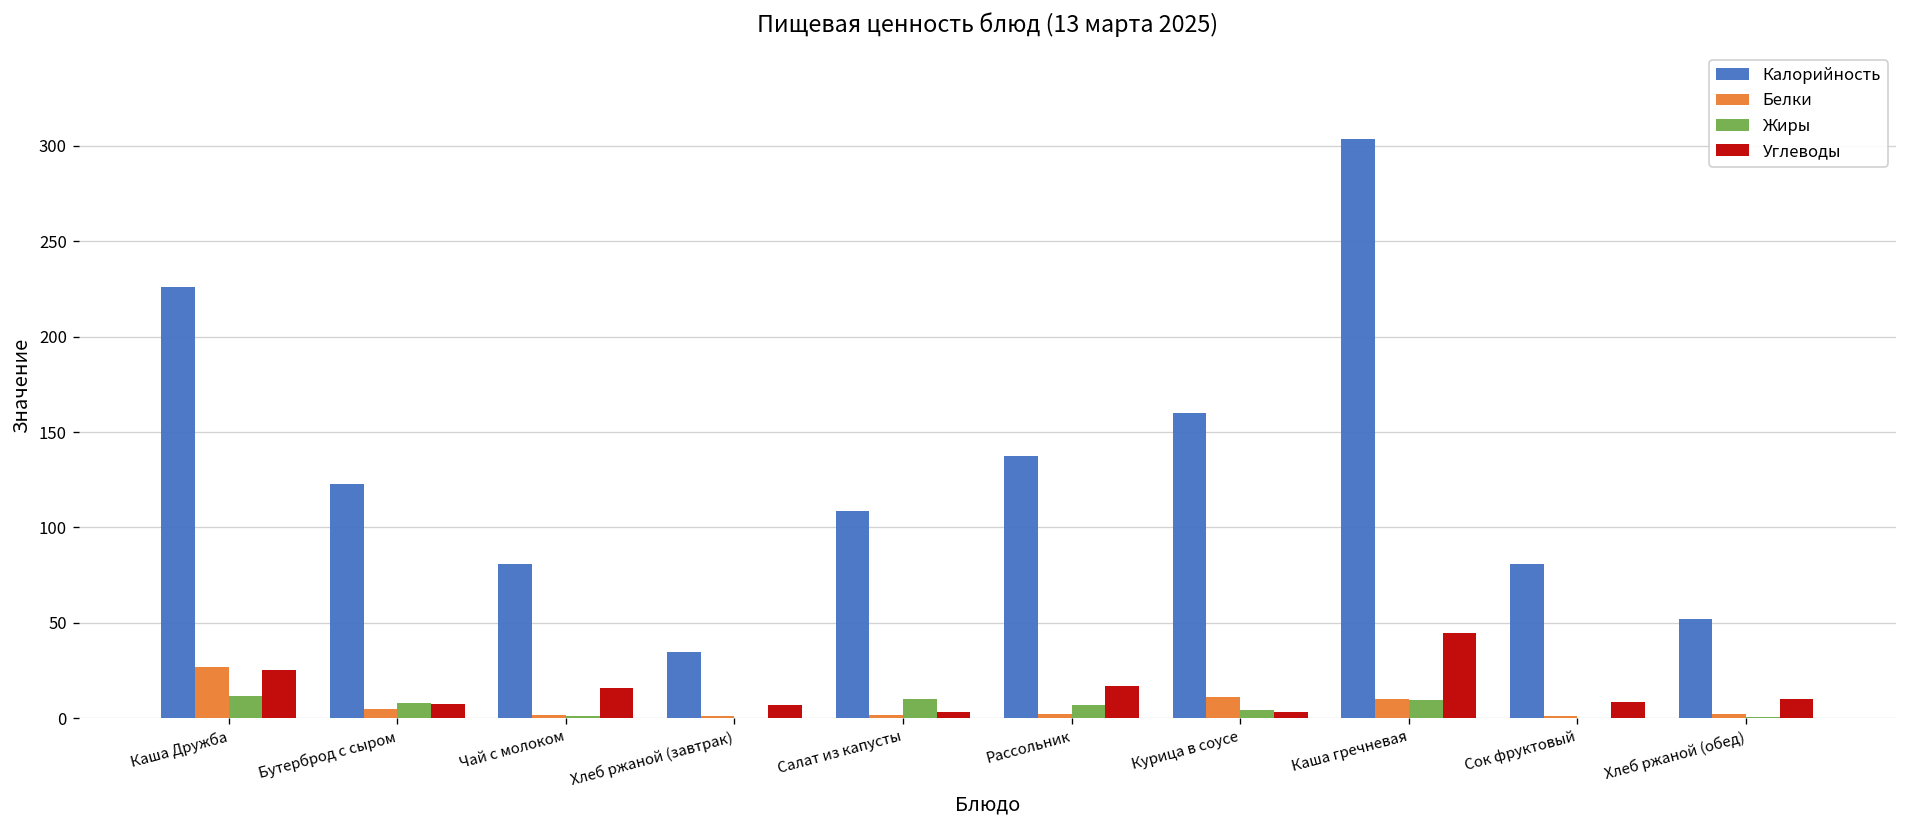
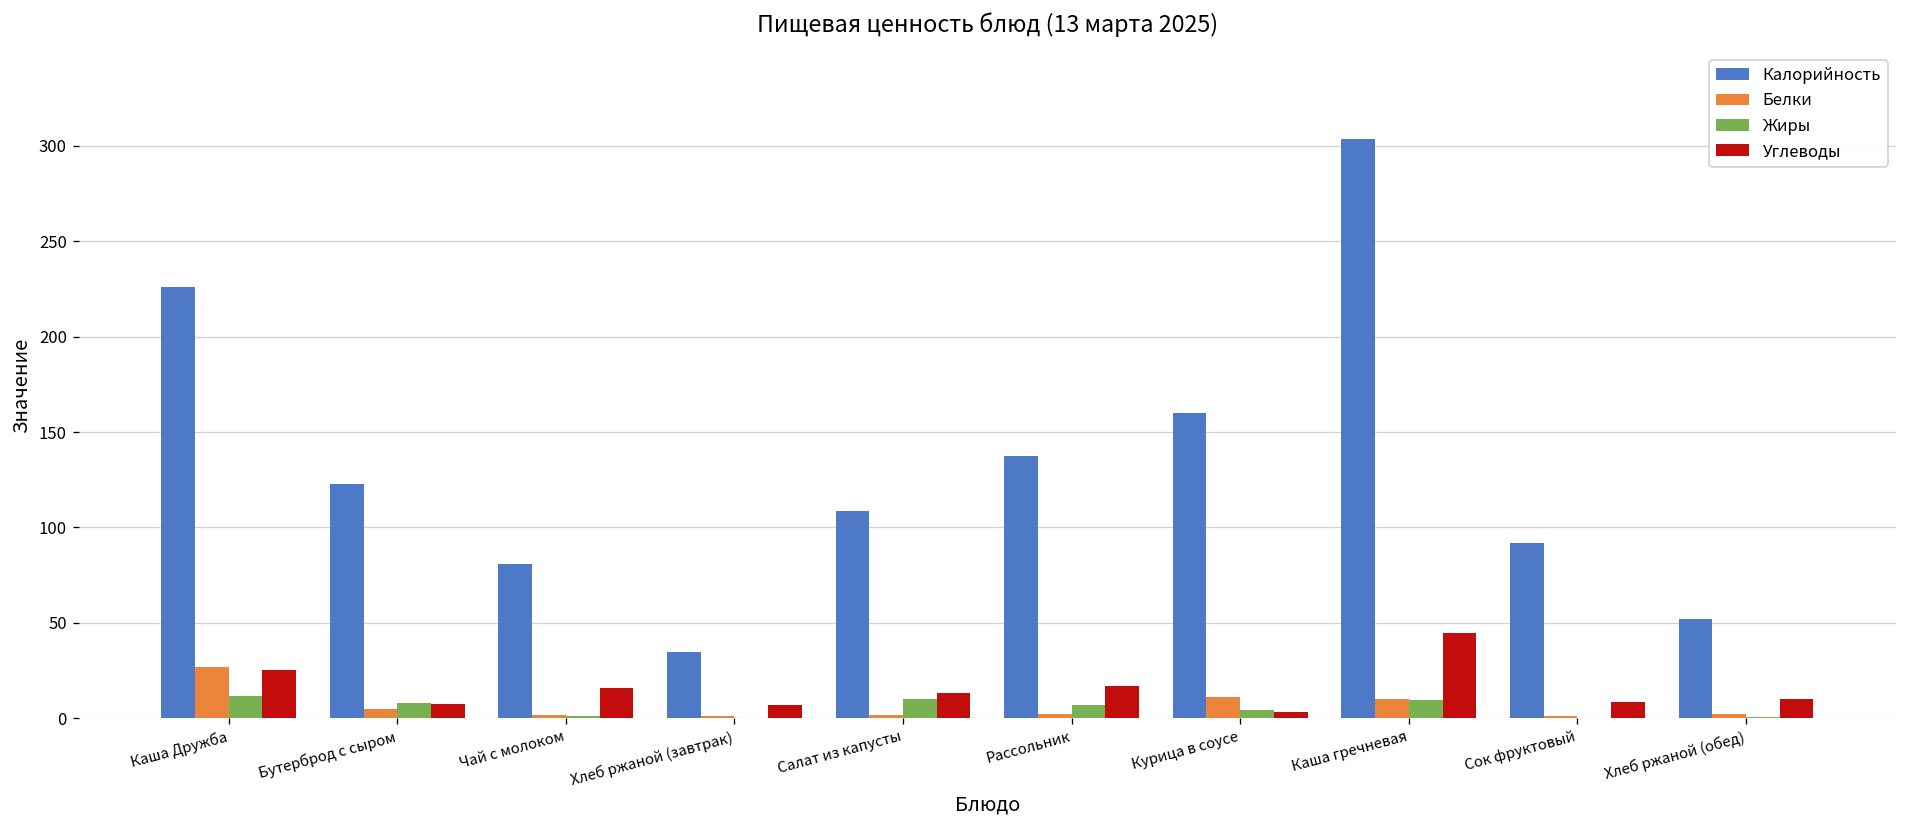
Углеводы, Салат из капусты: 3 -> 13
Калорийность, Сок фруктовый: 81 -> 92
